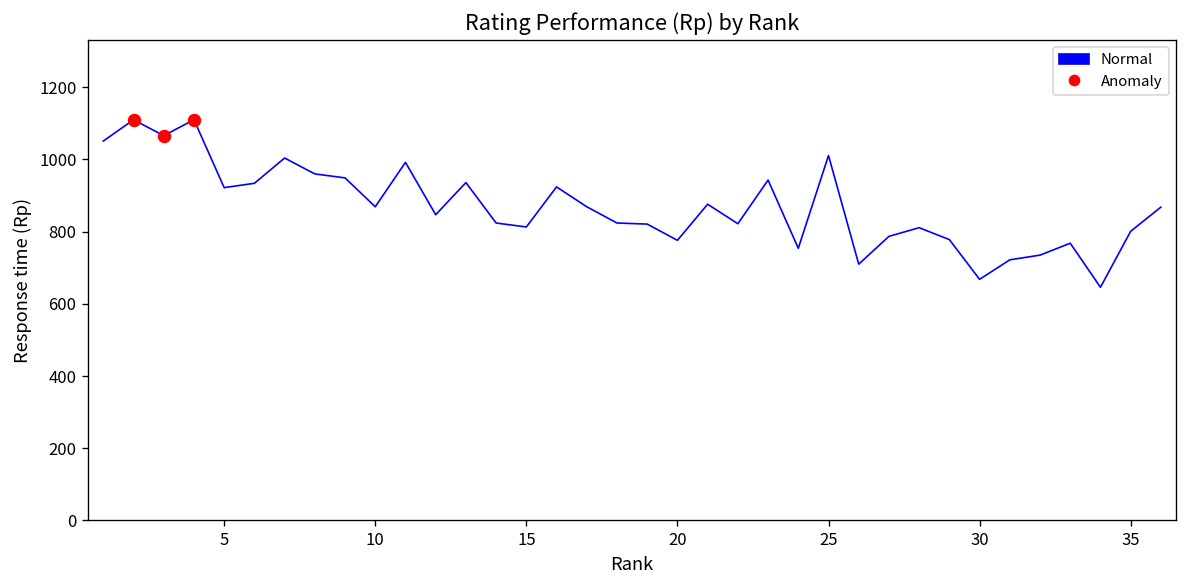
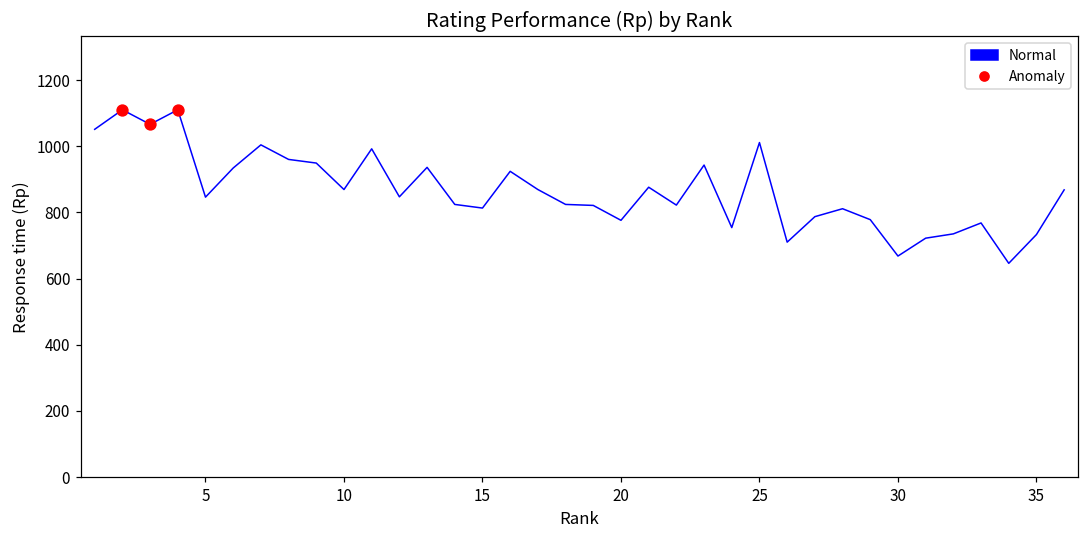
Normal, 5: 920 -> 850
Normal, 35: 800 -> 730
